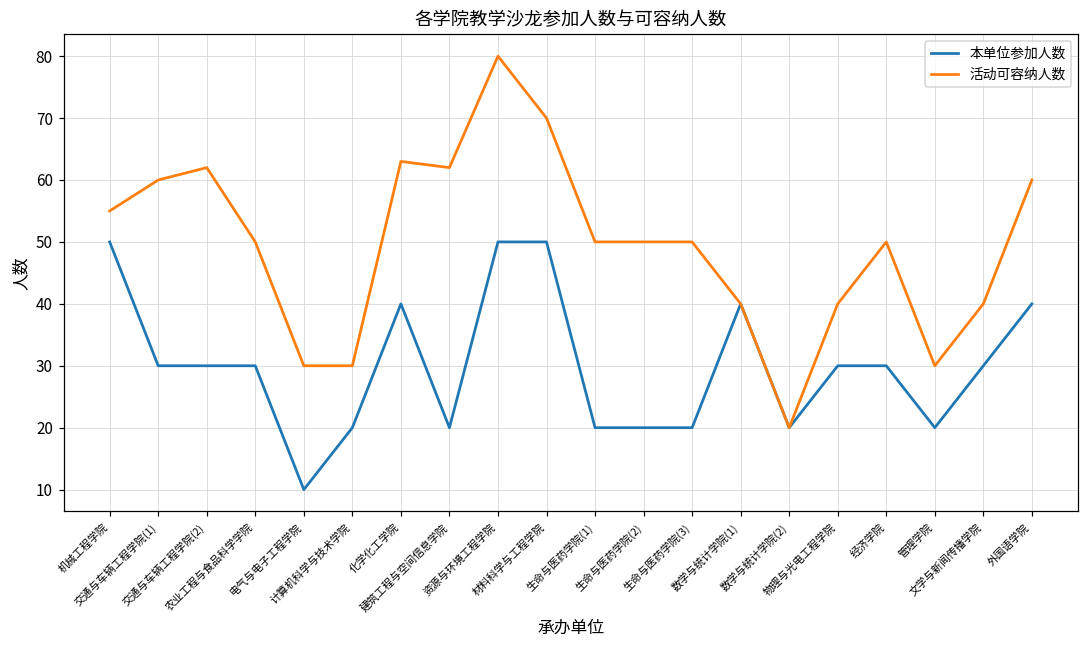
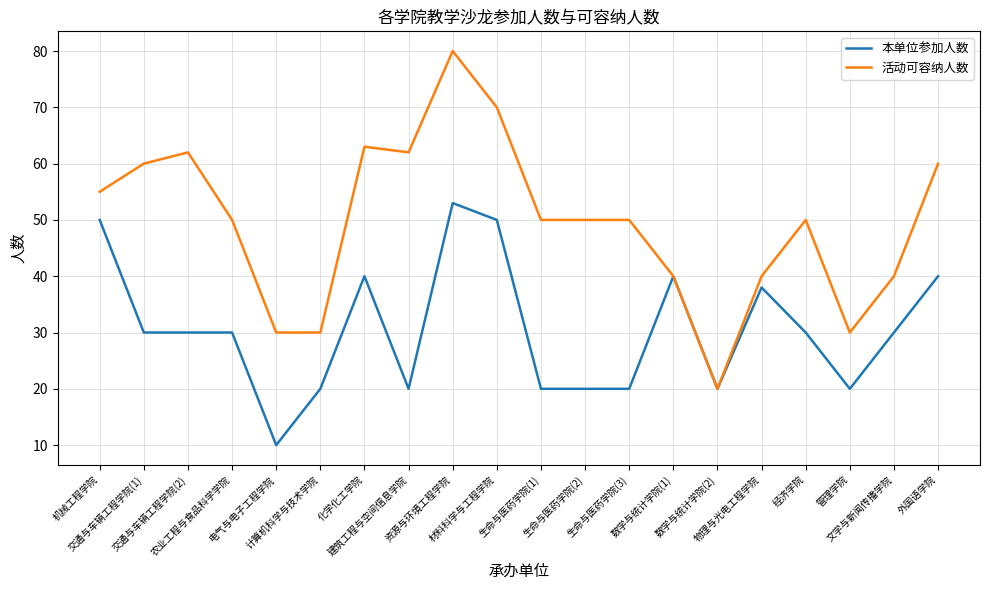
本单位参加人数, 资源与环境工程学院: 50 -> 53
本单位参加人数, 物理与光电工程学院: 30 -> 38
